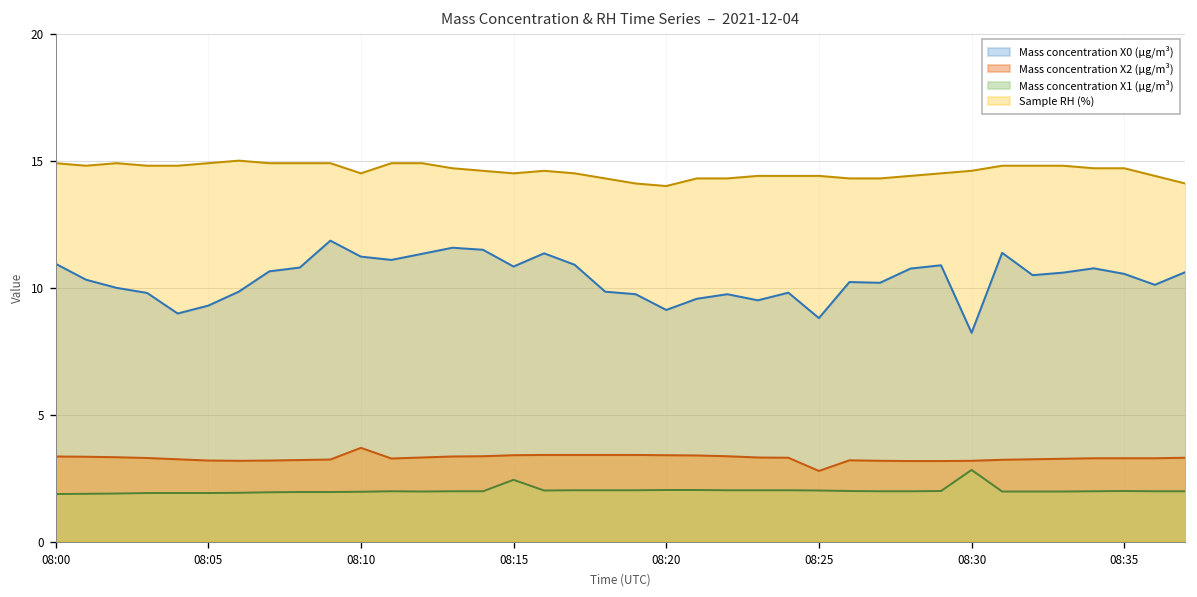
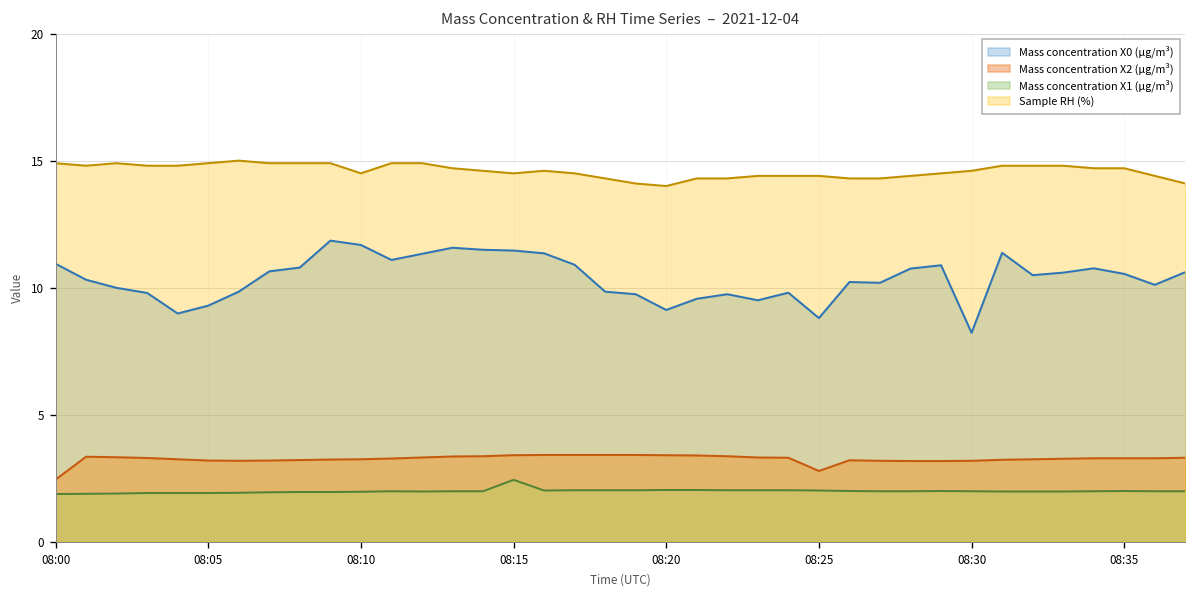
Mass concentration X2 (μg/m³), 08:00: 3.4 -> 2.4
Mass concentration X0 (μg/m³), 08:10: 11.2 -> 11.7
Mass concentration X2 (μg/m³), 08:10: 3.7 -> 3.2
Mass concentration X0 (μg/m³), 08:15: 10.8 -> 11.5
Mass concentration X1 (μg/m³), 08:30: 2.8 -> 2.0
